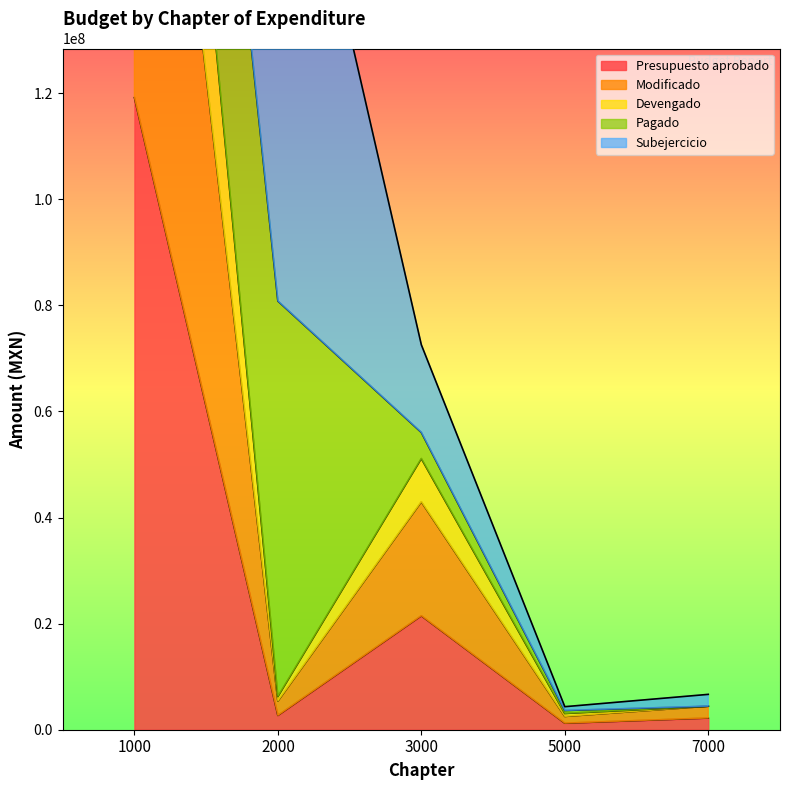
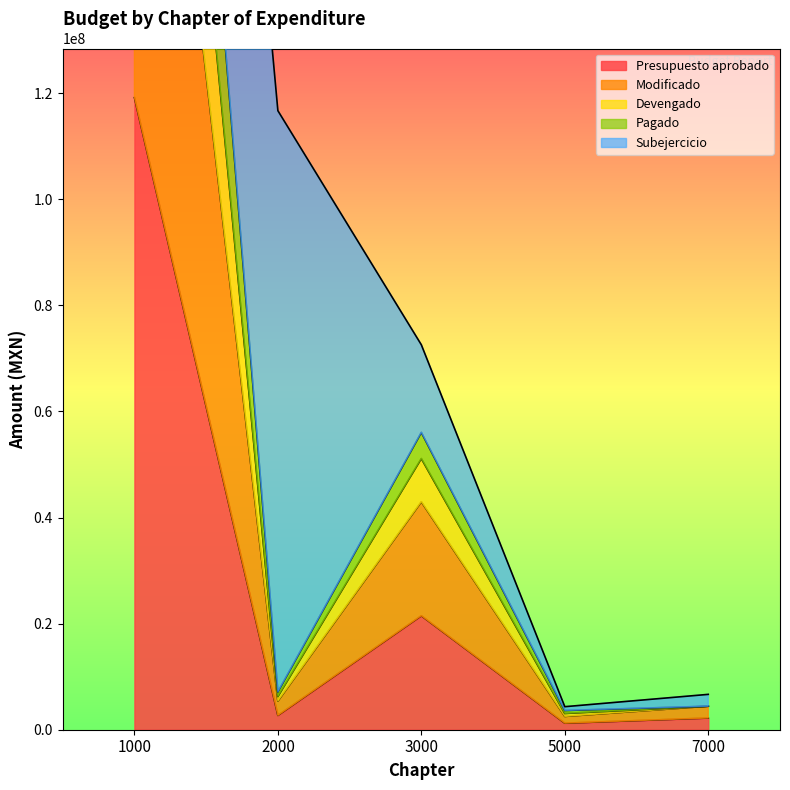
Pagado, 2000: 75000000 -> 1000000
